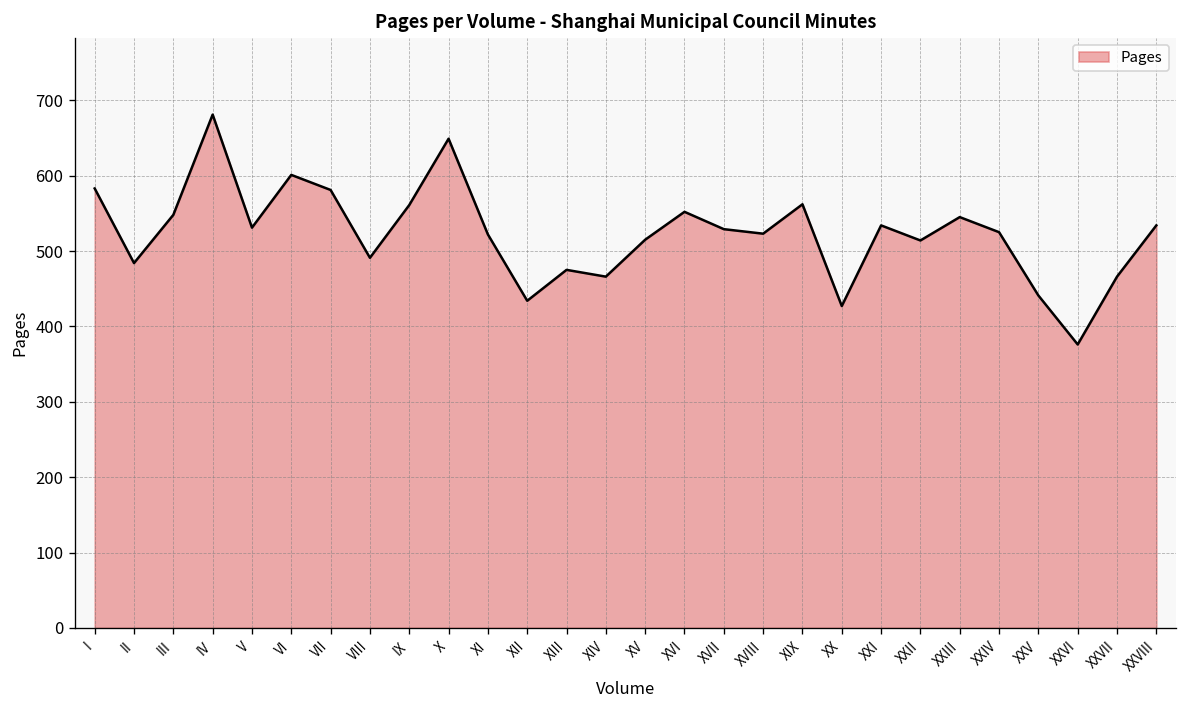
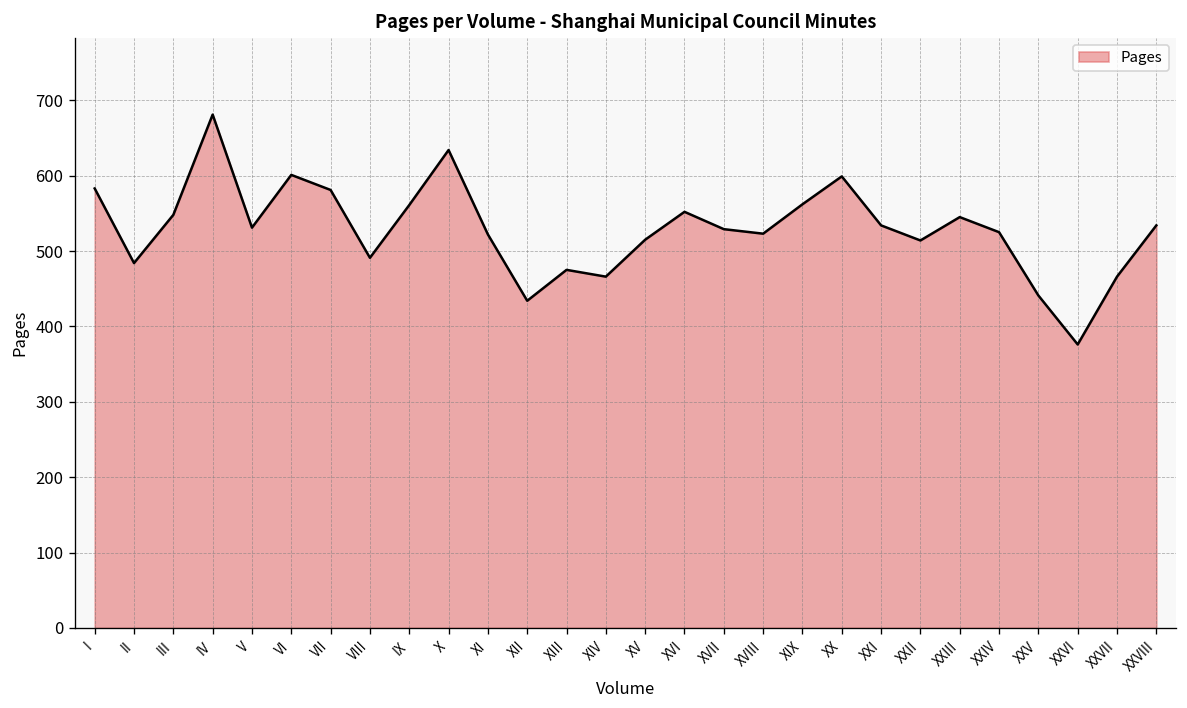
X: 650 -> 630
XX: 430 -> 600
